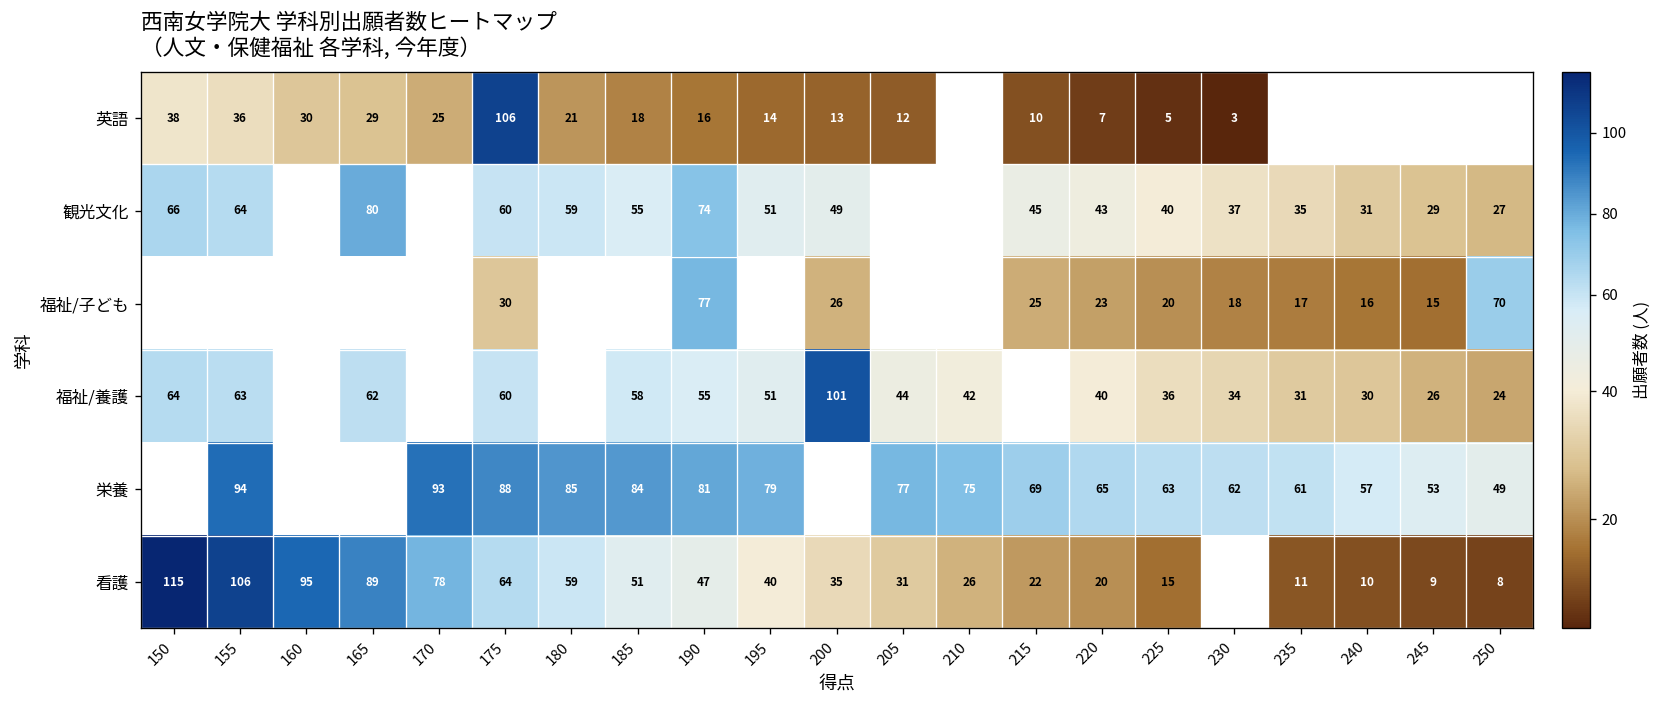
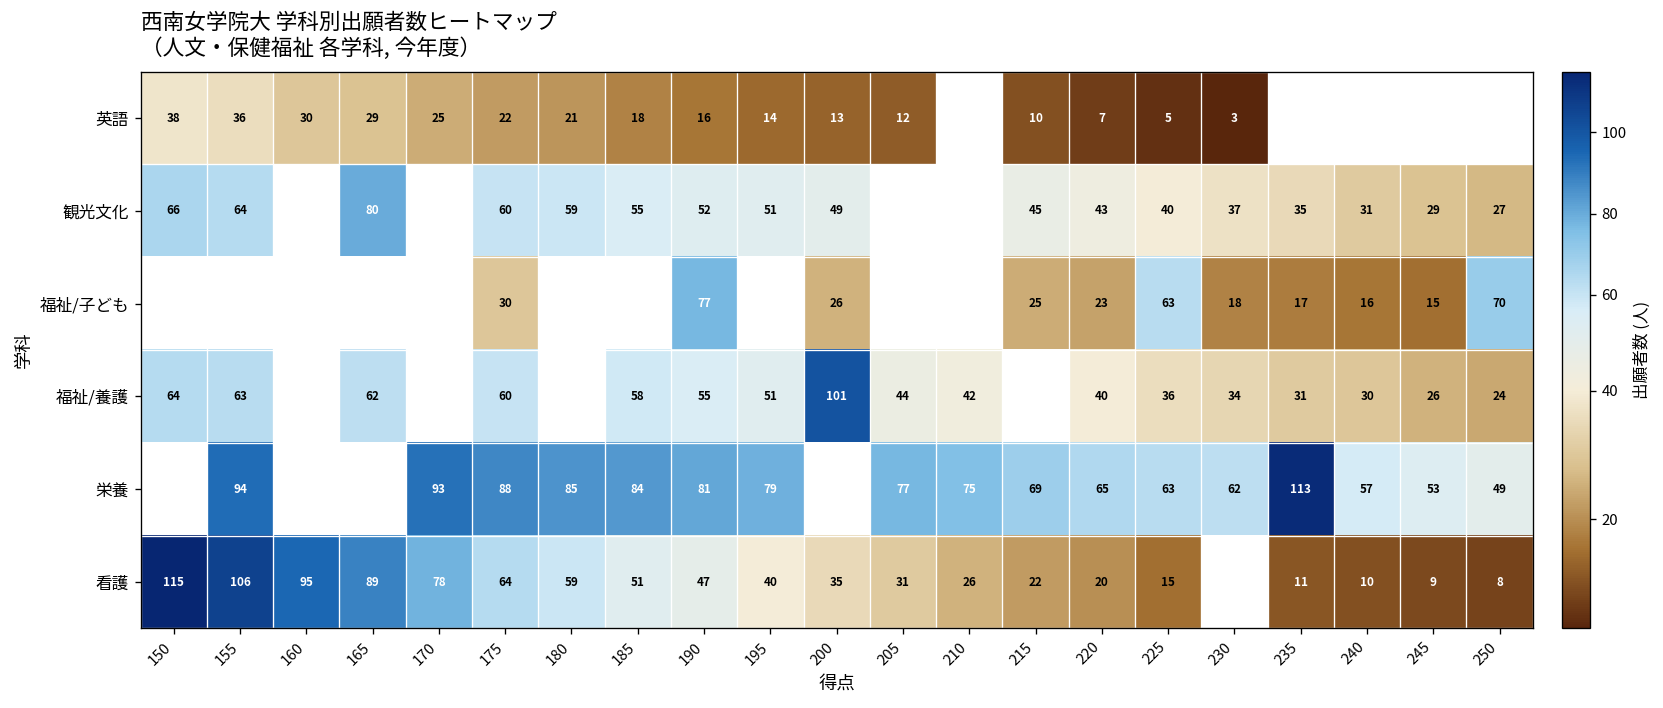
英語, 175: 106 -> 22
観光文化, 190: 74 -> 52
福祉/子ども, 225: 20 -> 63
栄養, 235: 61 -> 113
